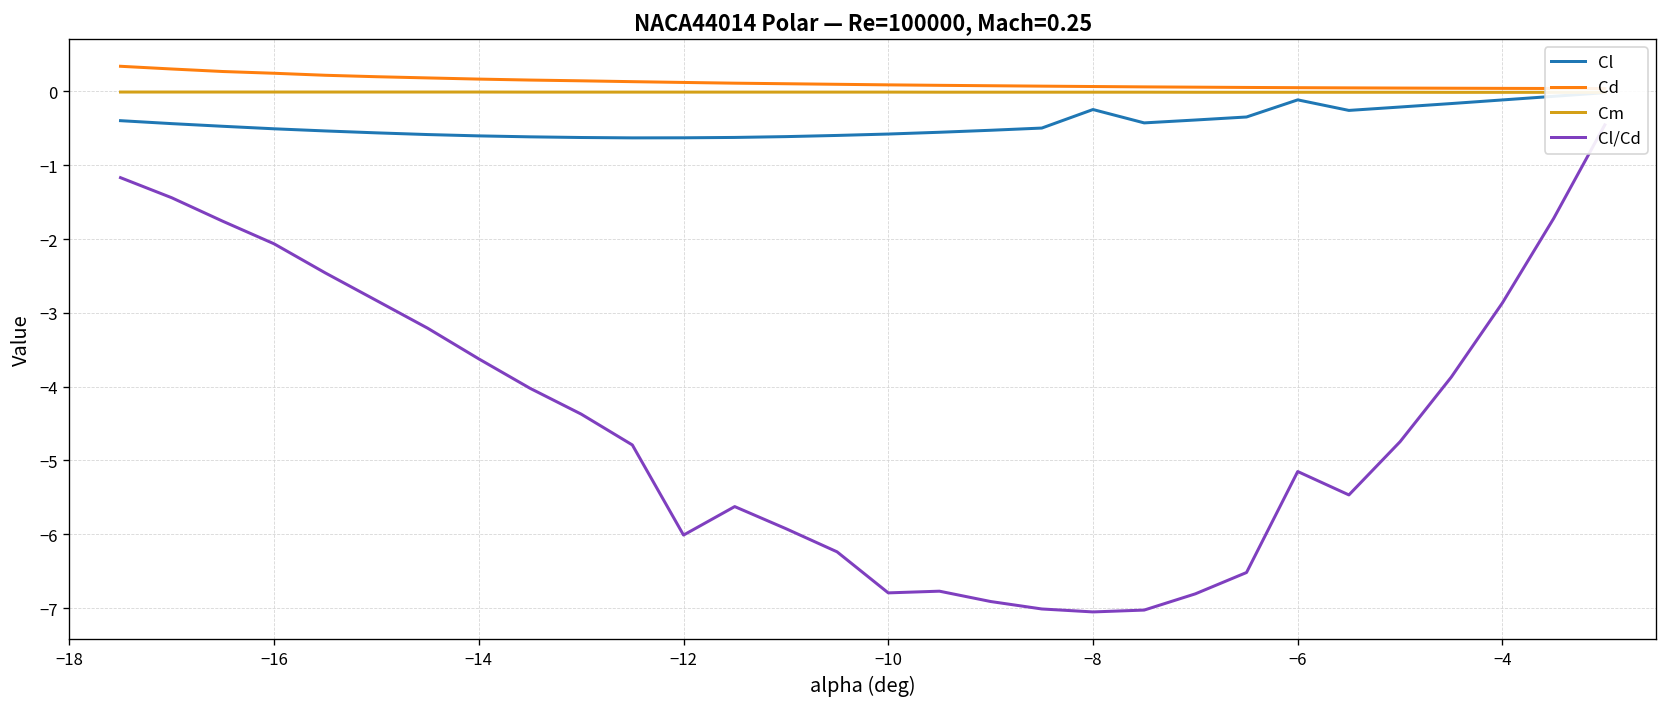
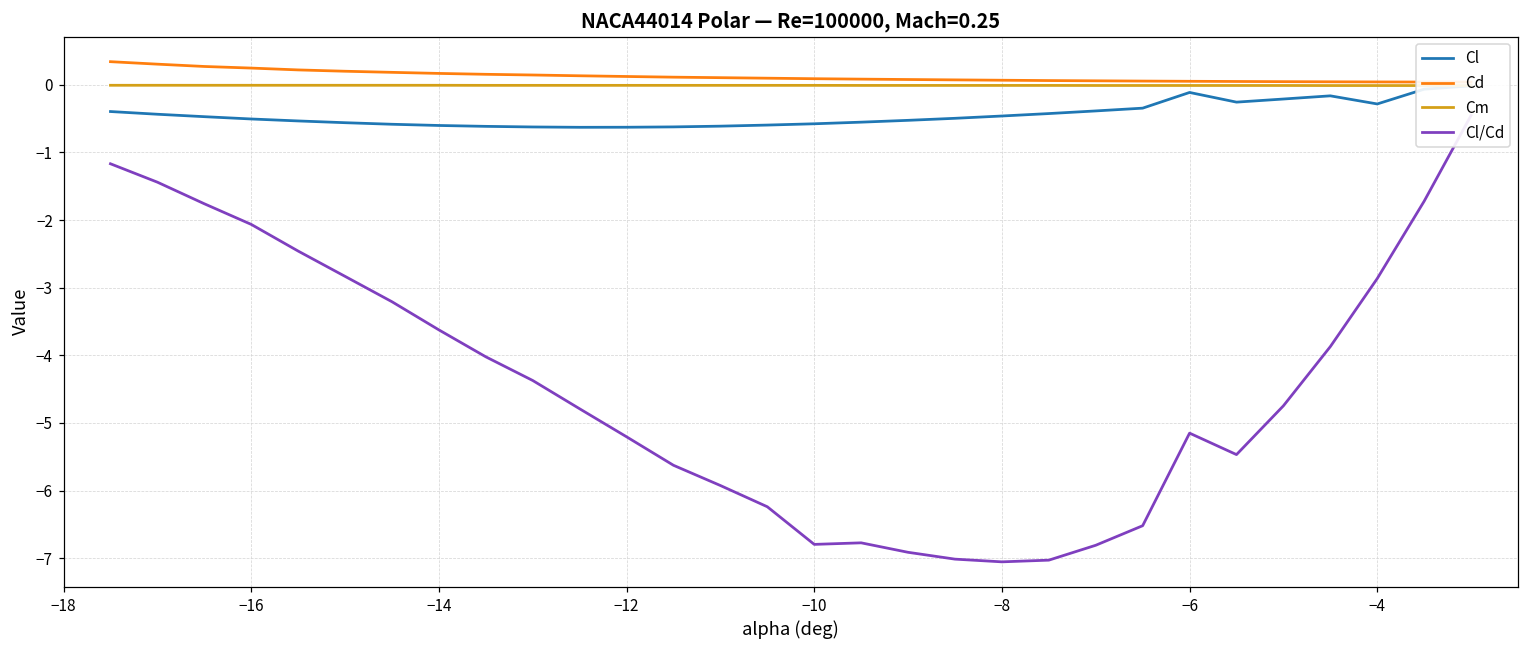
Cl/Cd, −12: -6.0 -> -5.2
Cl, −8: -0.2 -> -0.5
Cl, −4: -0.1 -> -0.3
